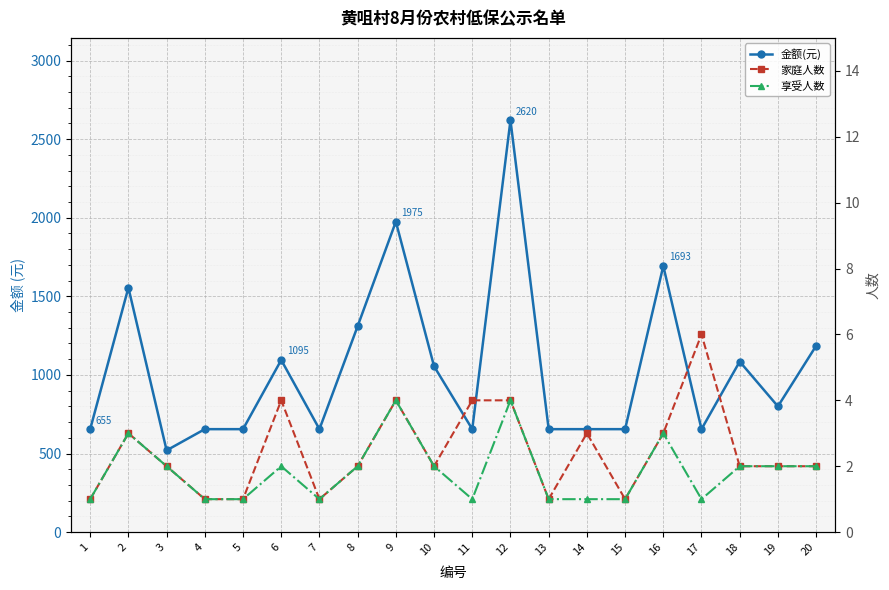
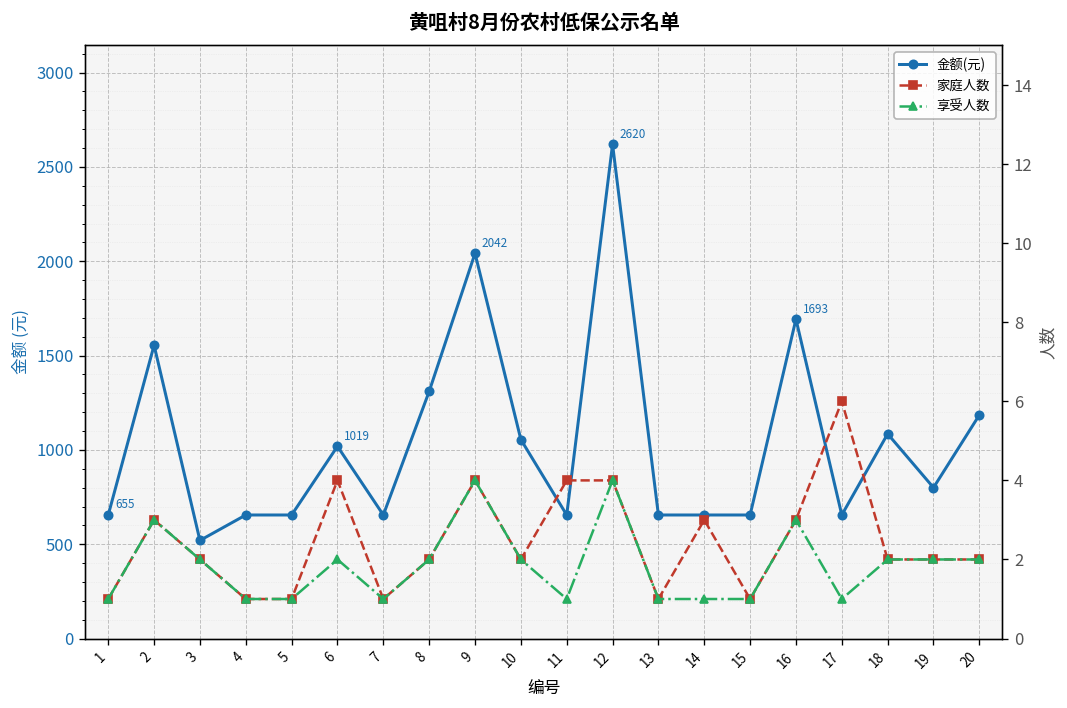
金额(元), 6: 1095 -> 1019
金额(元), 9: 1975 -> 2042
